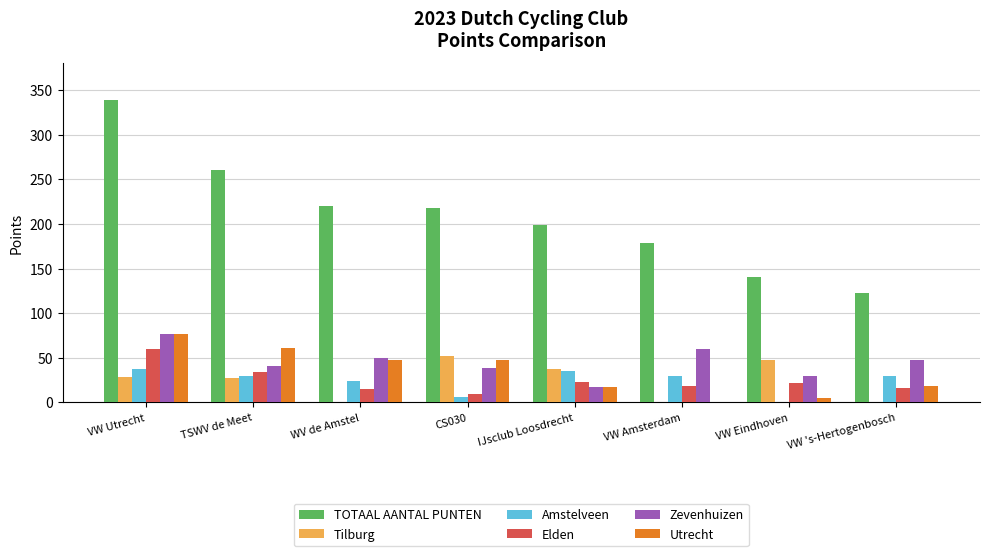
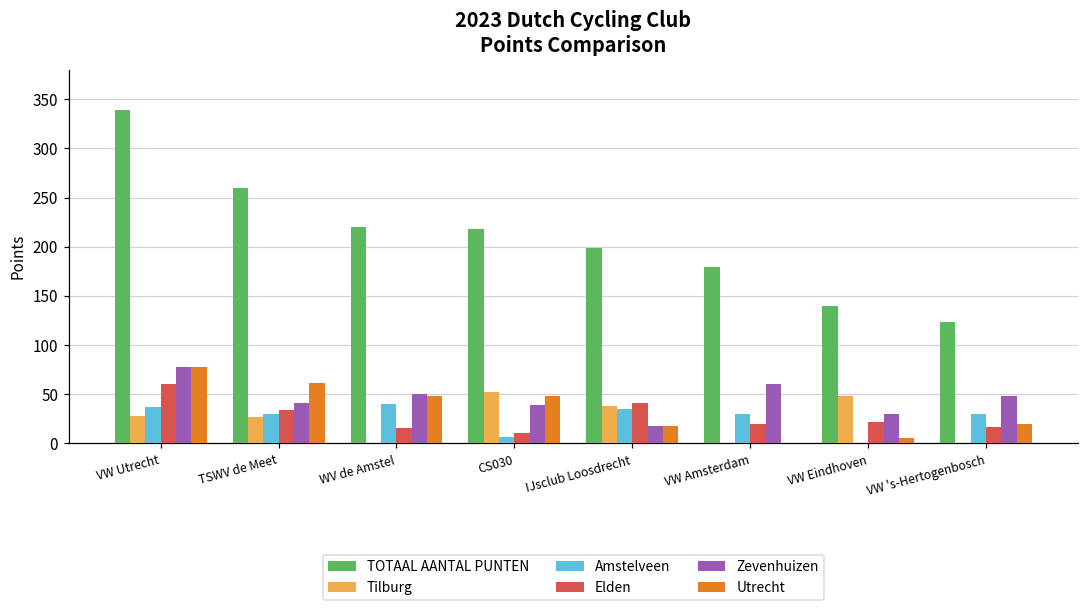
Amstelveen, WV de Amstel: 20 -> 40
Elden, IJsclub Loosdrecht: 20 -> 40
